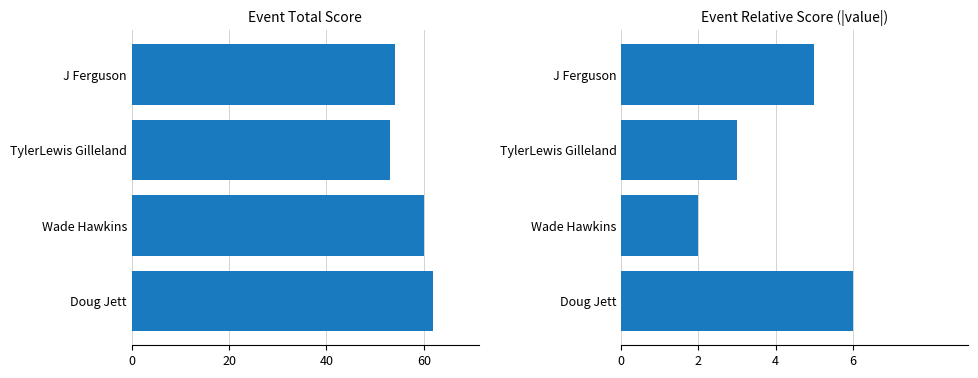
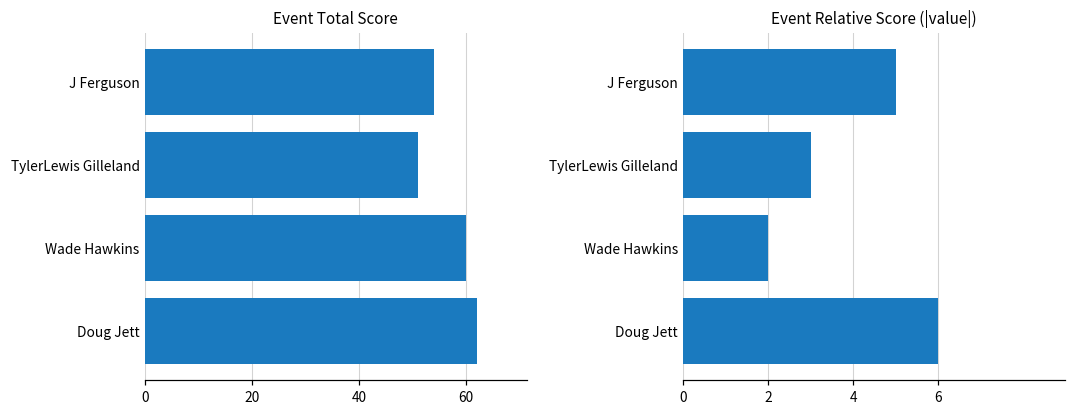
Event Total Score, TylerLewis Gilleland: 53 -> 51
